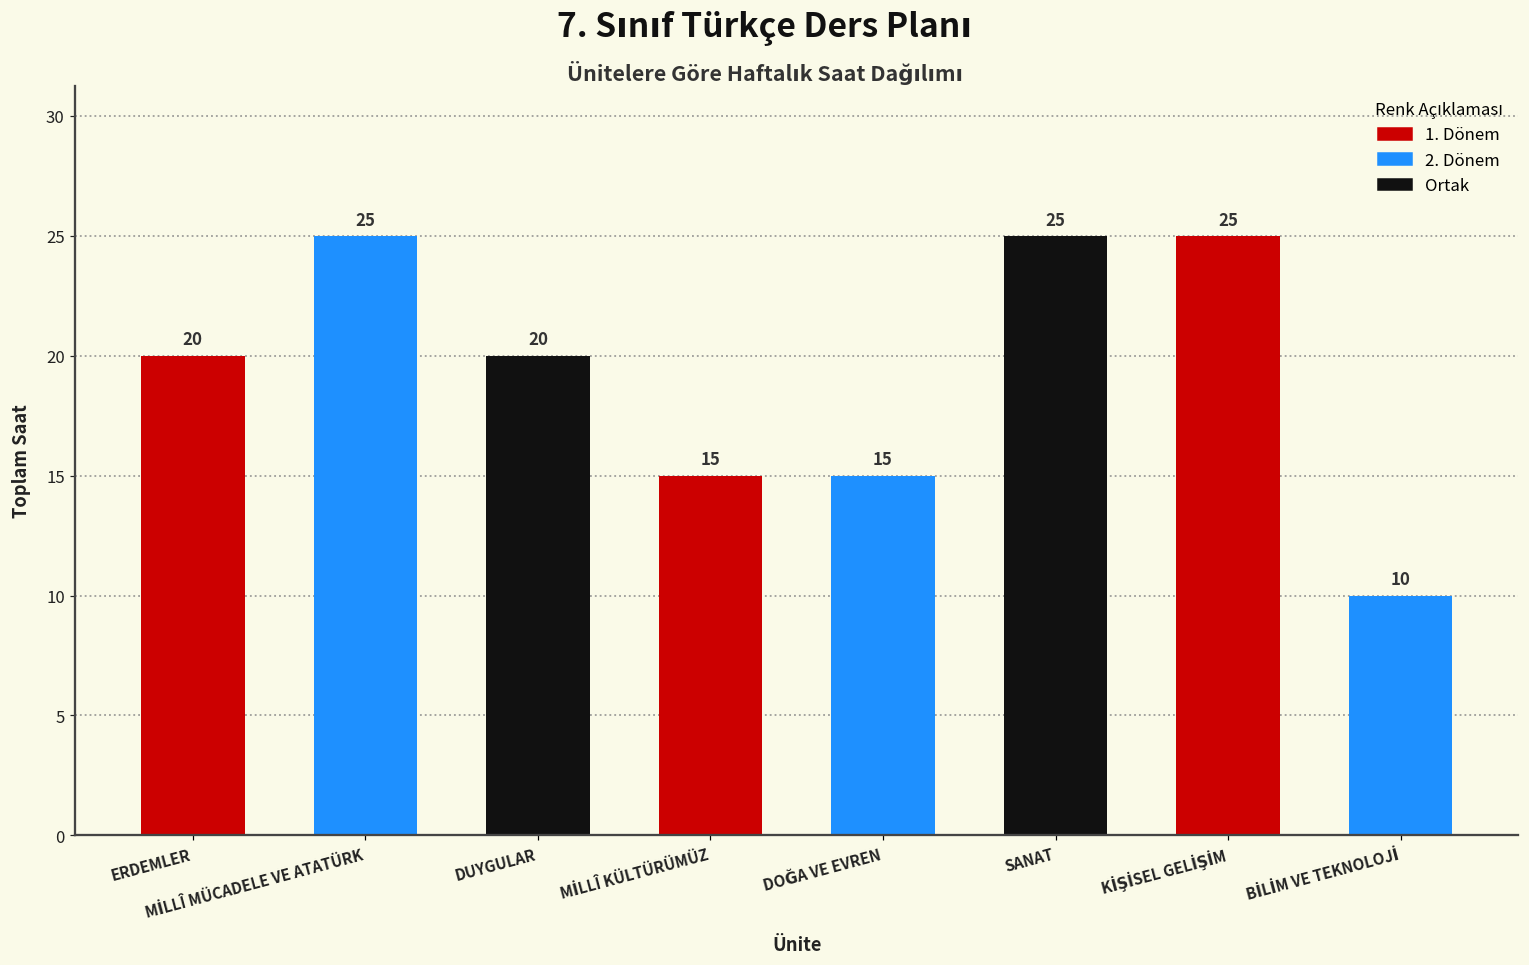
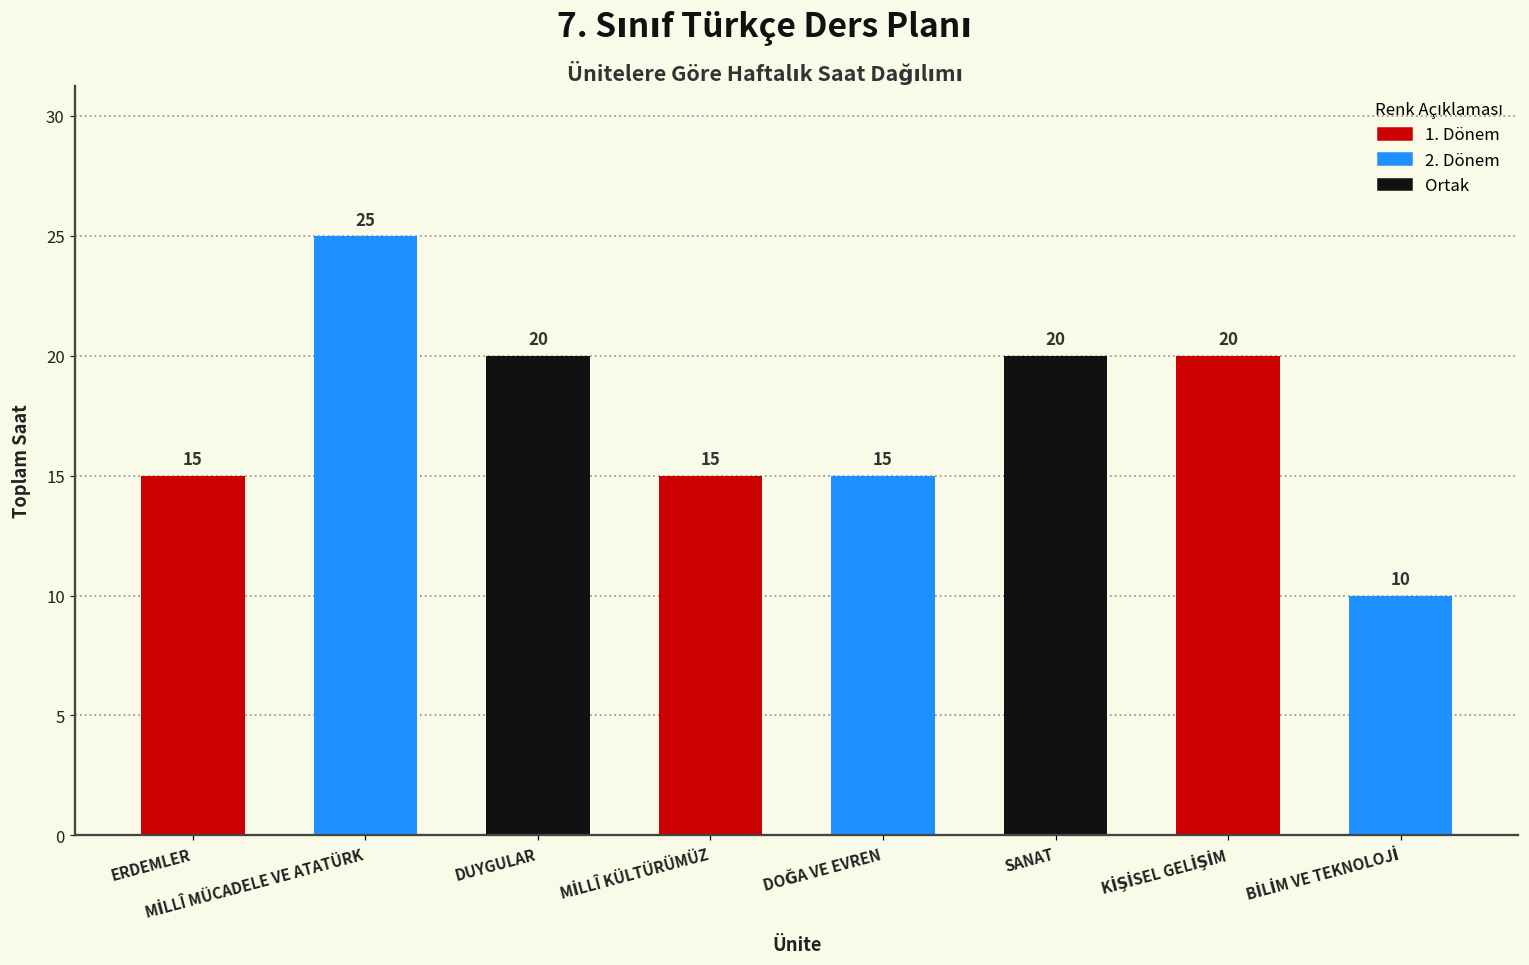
ERDEMLER: 20 -> 15
SANAT: 25 -> 20
KİŞİSEL GELİŞİM: 25 -> 20
